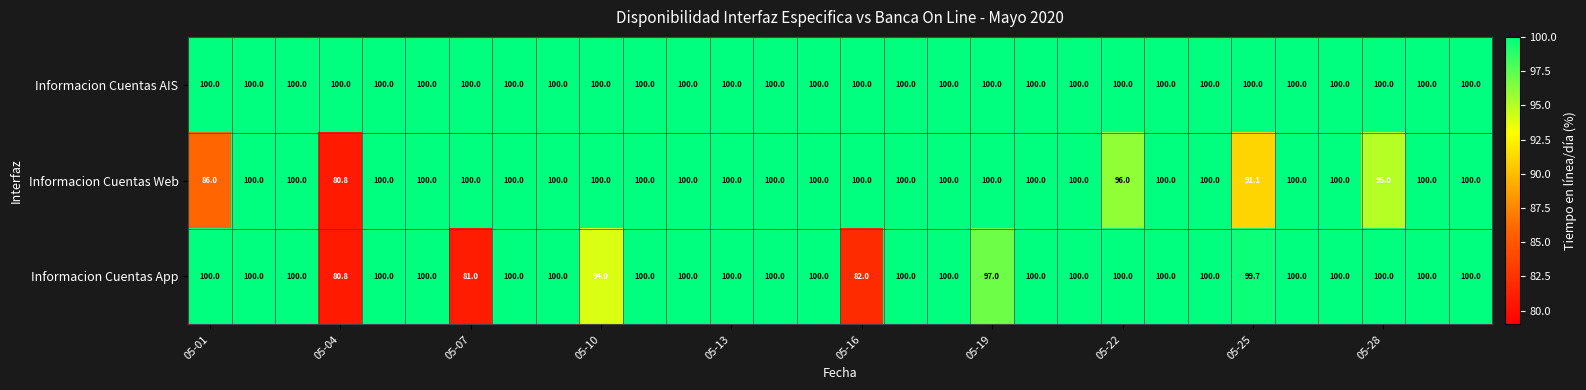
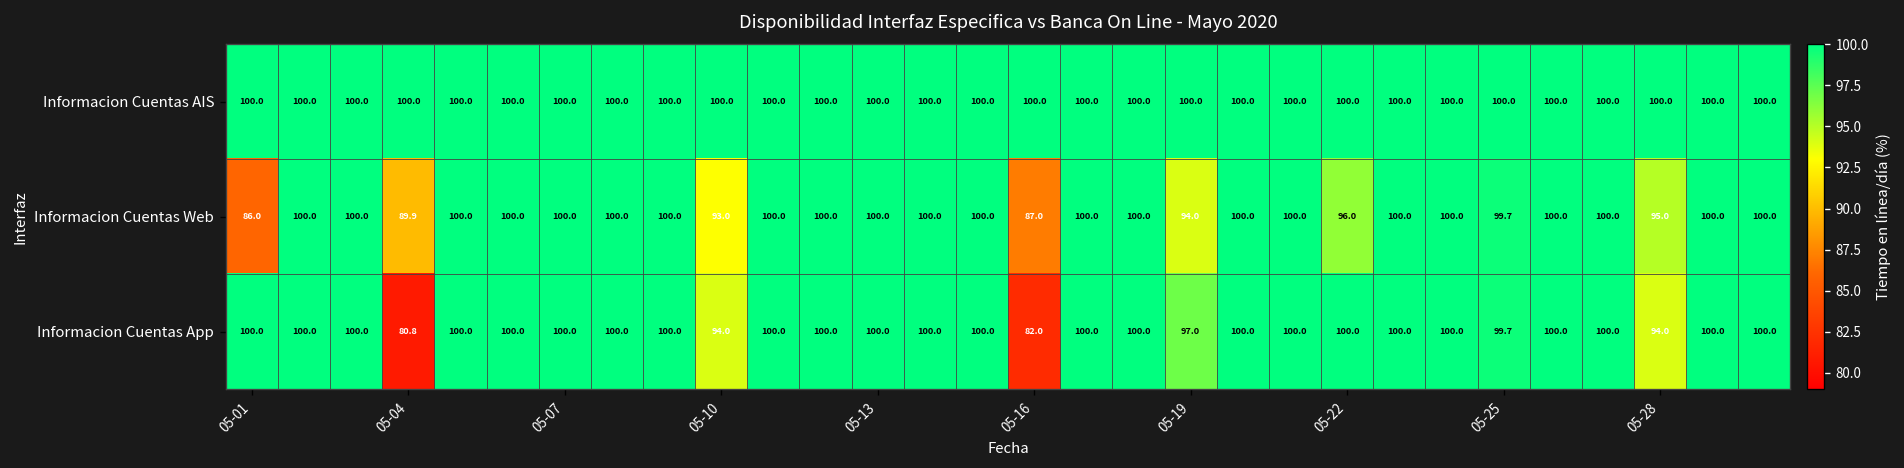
Informacion Cuentas Web, 05-04: 80.8 -> 89.9
Informacion Cuentas Web, 05-10: 100.0 -> 93.0
Informacion Cuentas Web, 05-16: 100.0 -> 87.0
Informacion Cuentas Web, 05-19: 100.0 -> 94.0
Informacion Cuentas Web, 05-25: 91.1 -> 99.7
Informacion Cuentas App, 05-07: 81.0 -> 100.0
Informacion Cuentas App, 05-28: 100.0 -> 94.0
